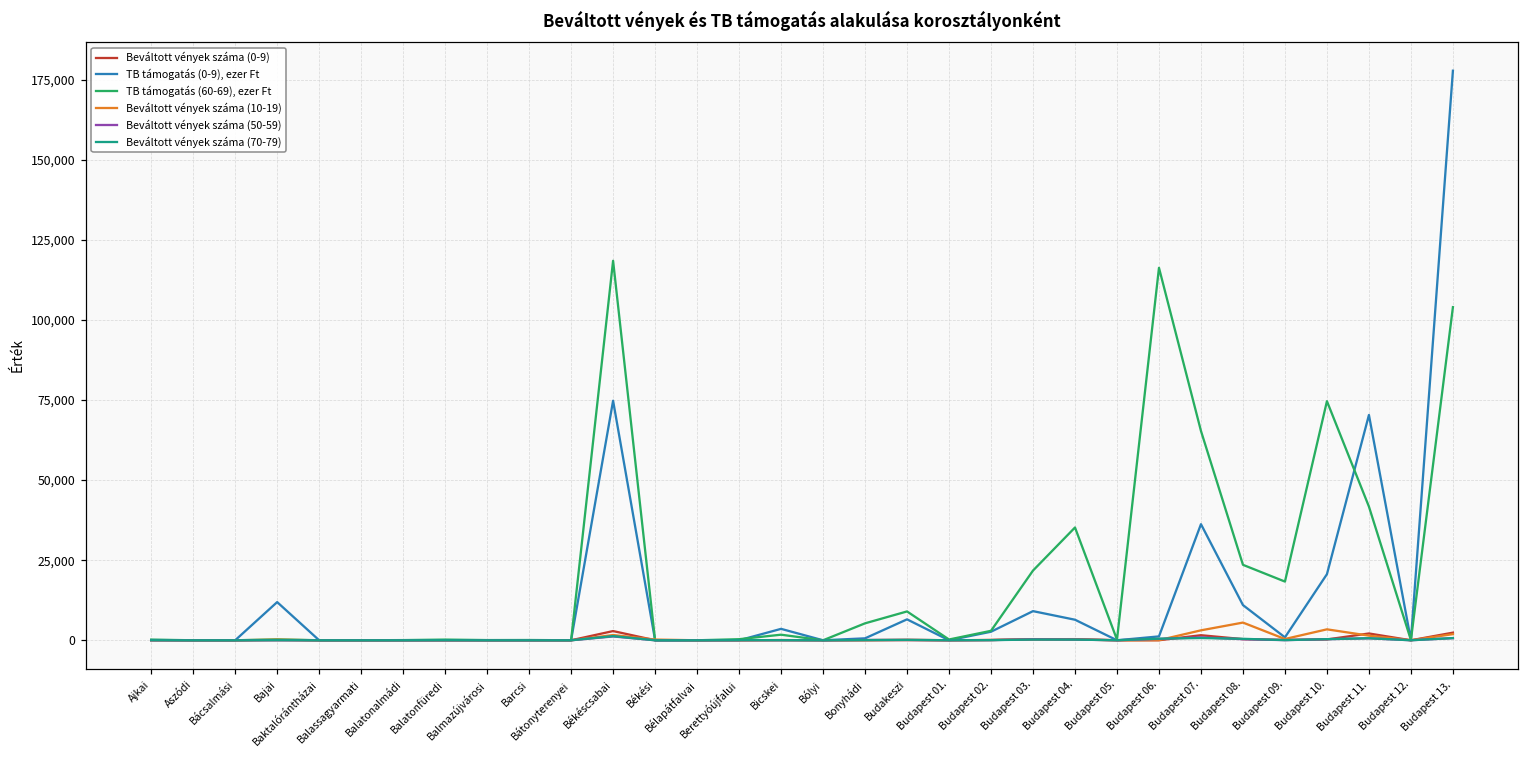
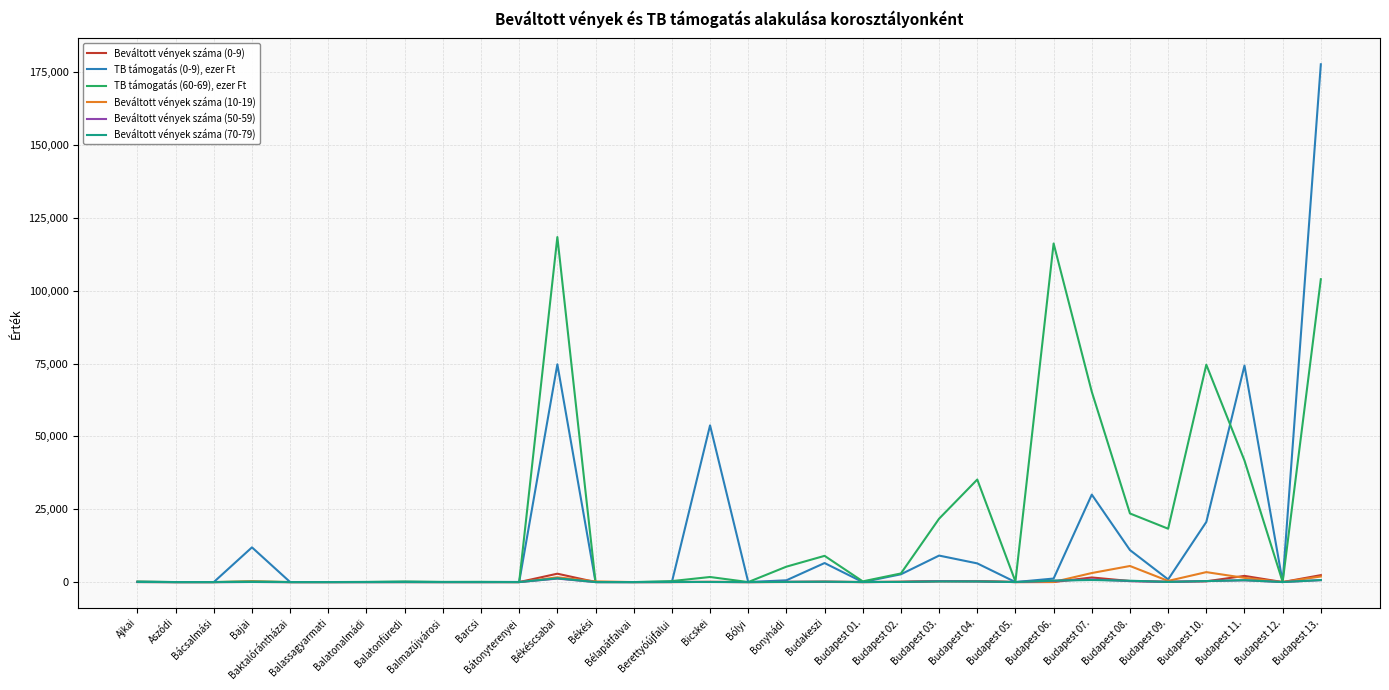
TB támogatás (0-9), ezer Ft, Bicskei: 4,000 -> 54,000
TB támogatás (0-9), ezer Ft, Budapest 07.: 36,000 -> 30,000
TB támogatás (0-9), ezer Ft, Budapest 11.: 70,000 -> 74,000
